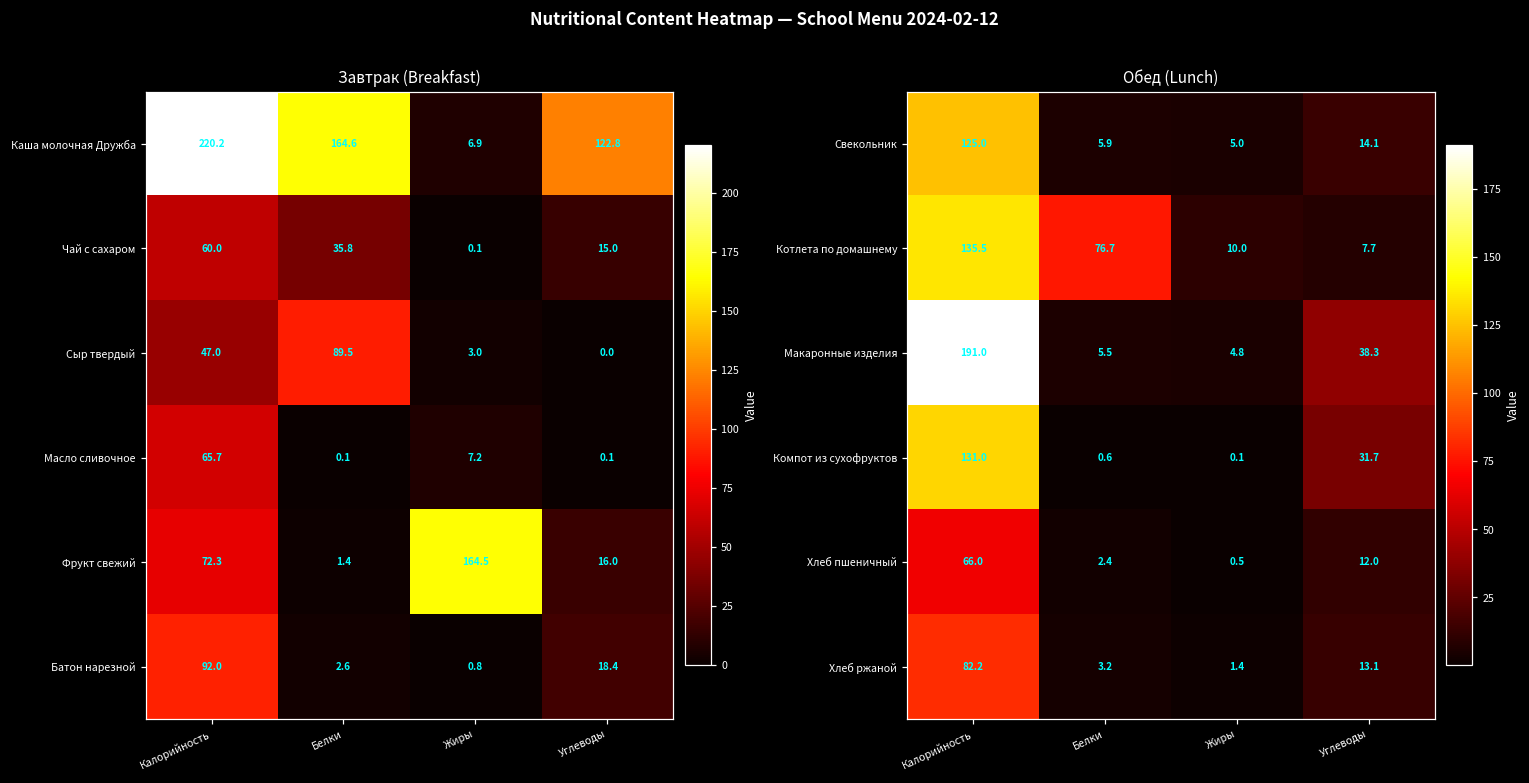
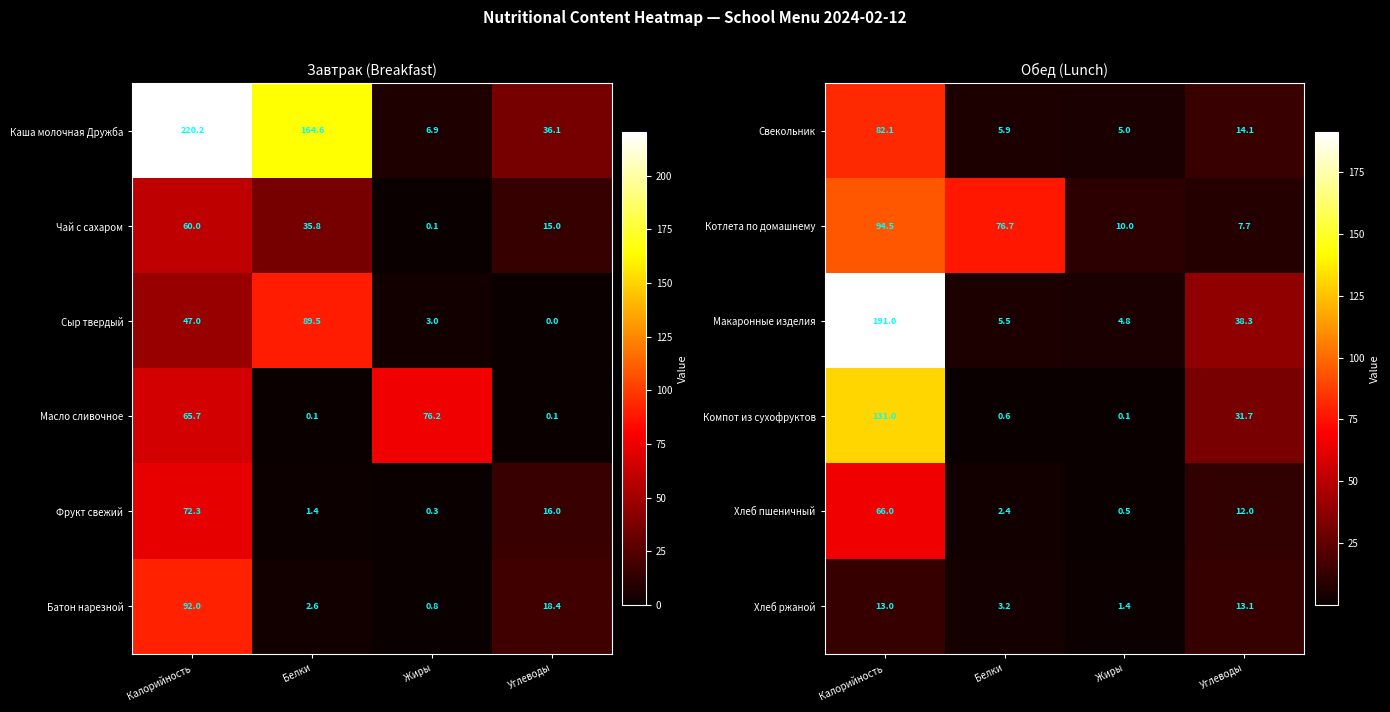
Завтрак (Breakfast), Каша молочная Дружба, Углеводы: 122.8 -> 36.1
Завтрак (Breakfast), Масло сливочное, Жиры: 7.2 -> 76.2
Завтрак (Breakfast), Фрукт свежий, Жиры: 164.5 -> 0.3
Обед (Lunch), Свекольник, Калорийность: 125.0 -> 82.1
Обед (Lunch), Котлета по домашнему, Калорийность: 135.5 -> 94.5
Обед (Lunch), Хлеб ржаной, Калорийность: 82.2 -> 13.0
